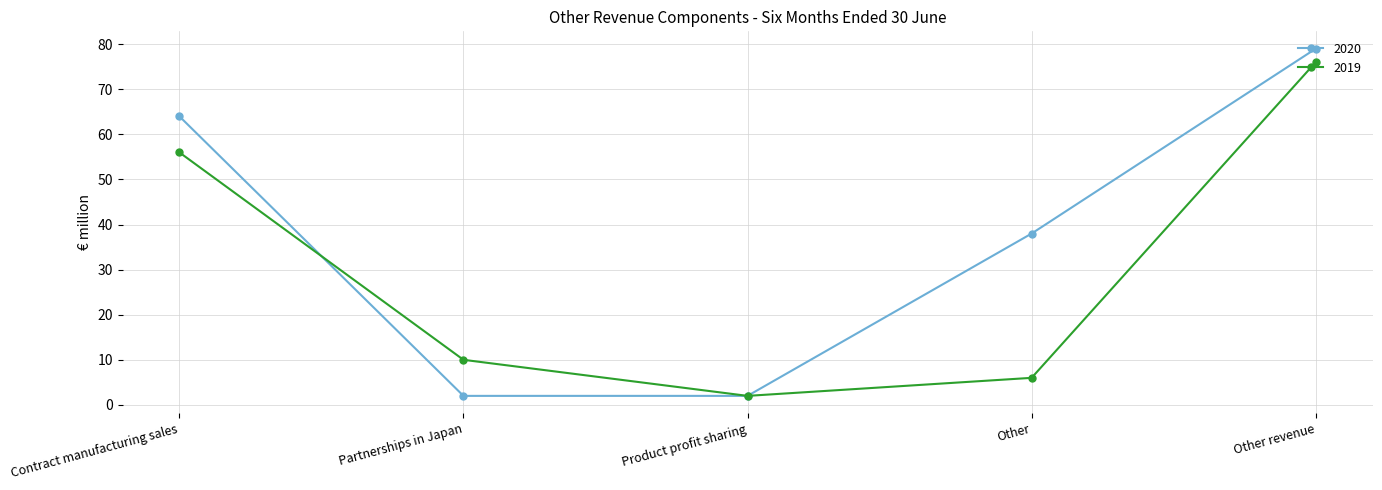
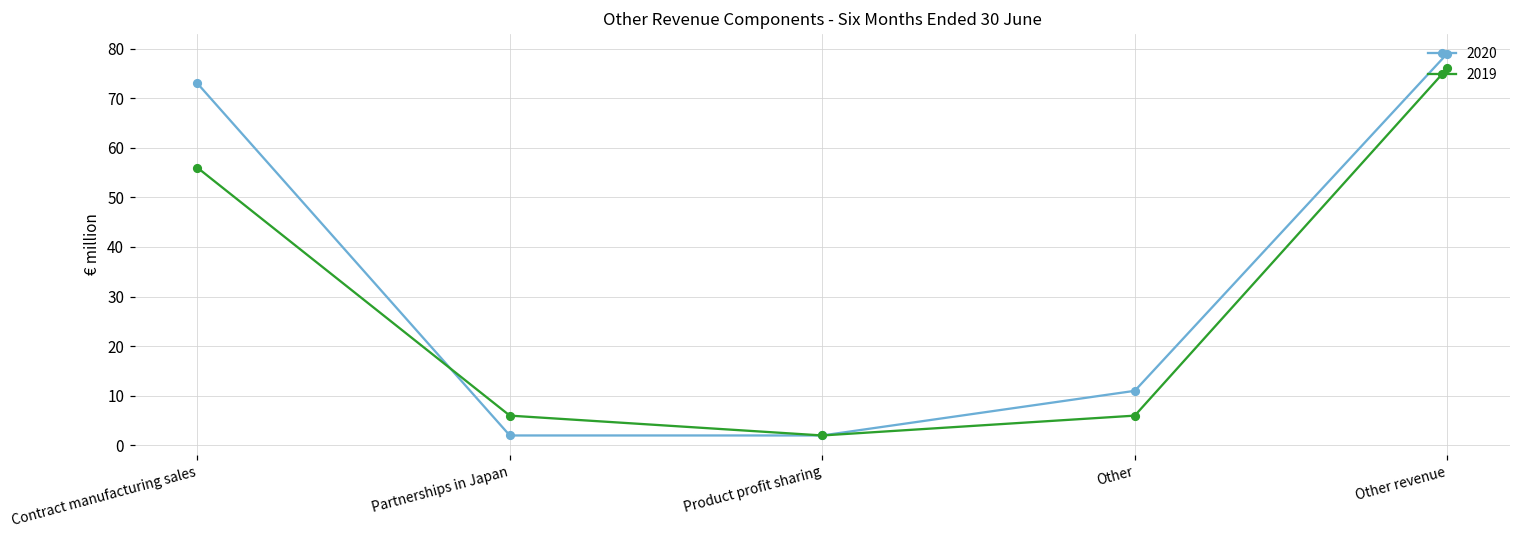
2020, Contract manufacturing sales: 64 -> 73
2019, Partnerships in Japan: 10 -> 6
2020, Other: 38 -> 11
